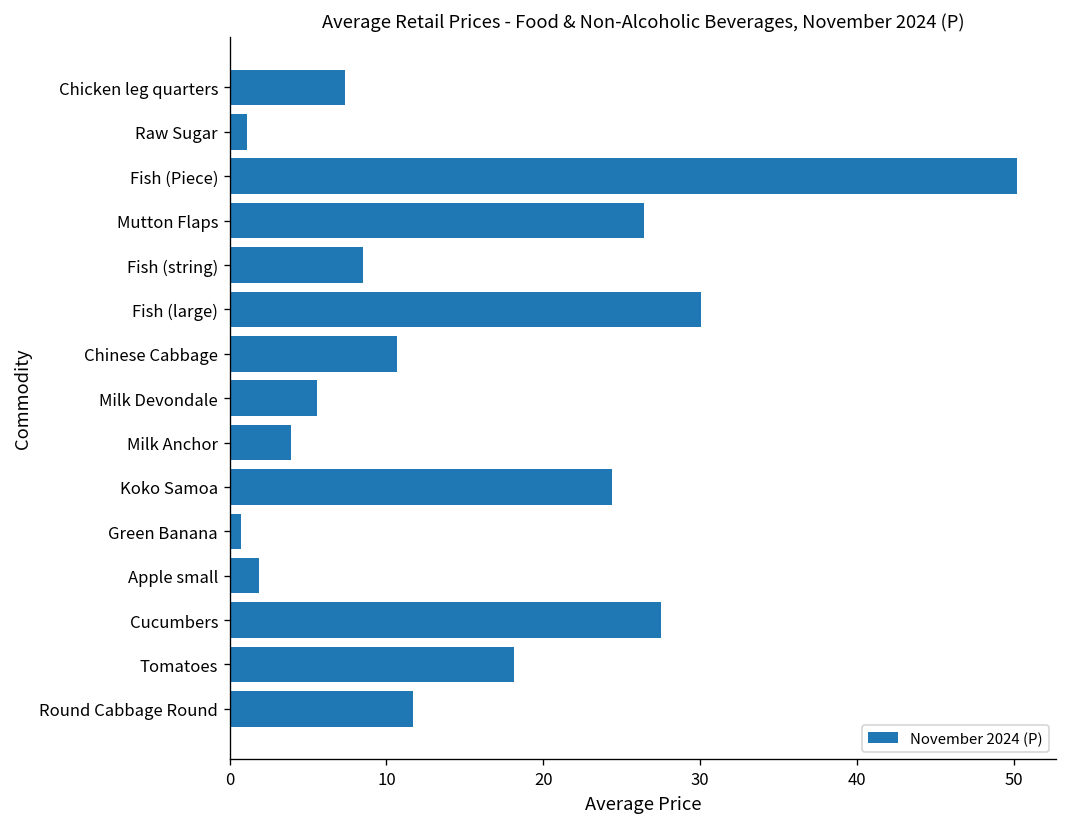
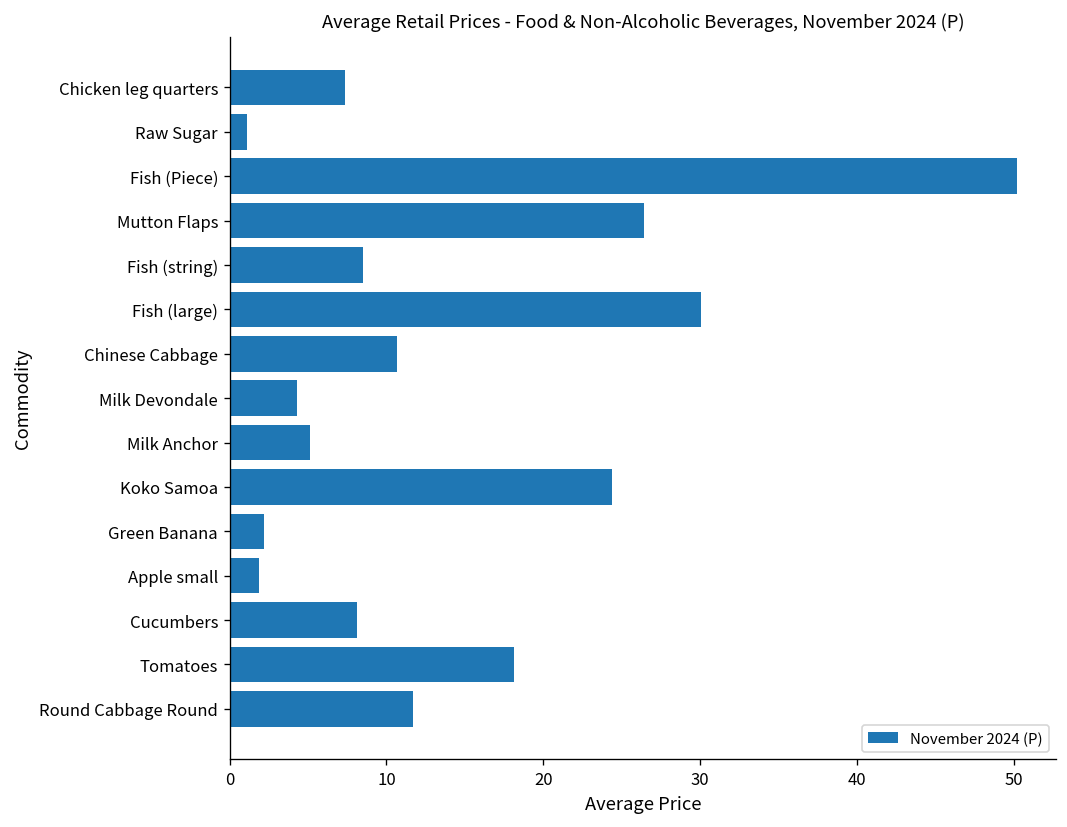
Milk Devondale: 5.6 -> 4.3
Milk Anchor: 3.9 -> 5.1
Green Banana: 0.7 -> 2.2
Cucumbers: 27.5 -> 8.1
